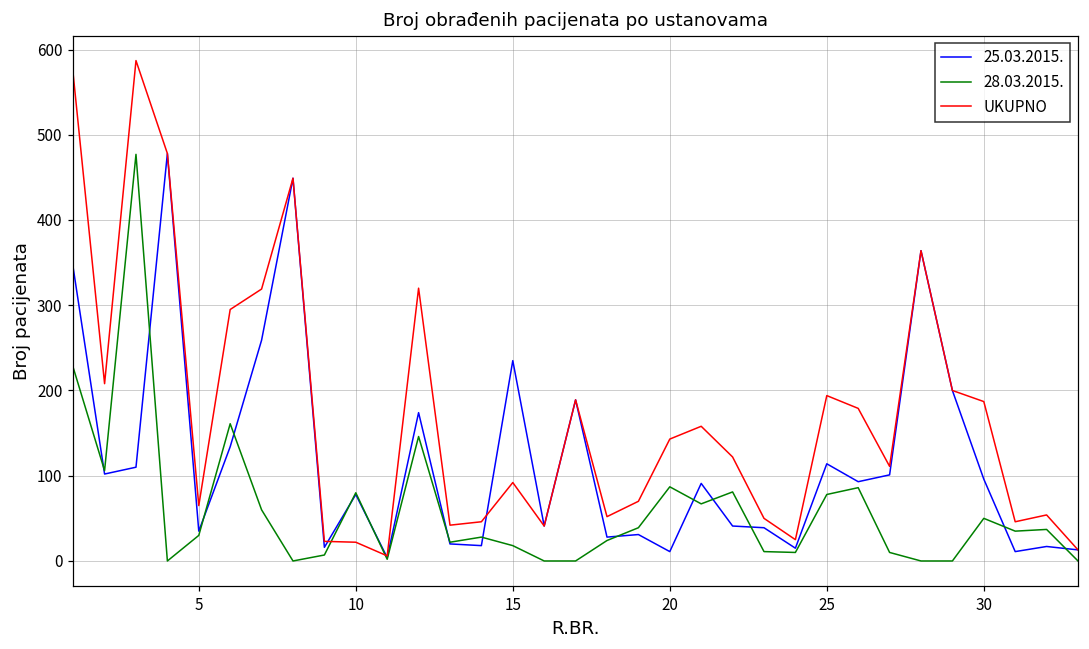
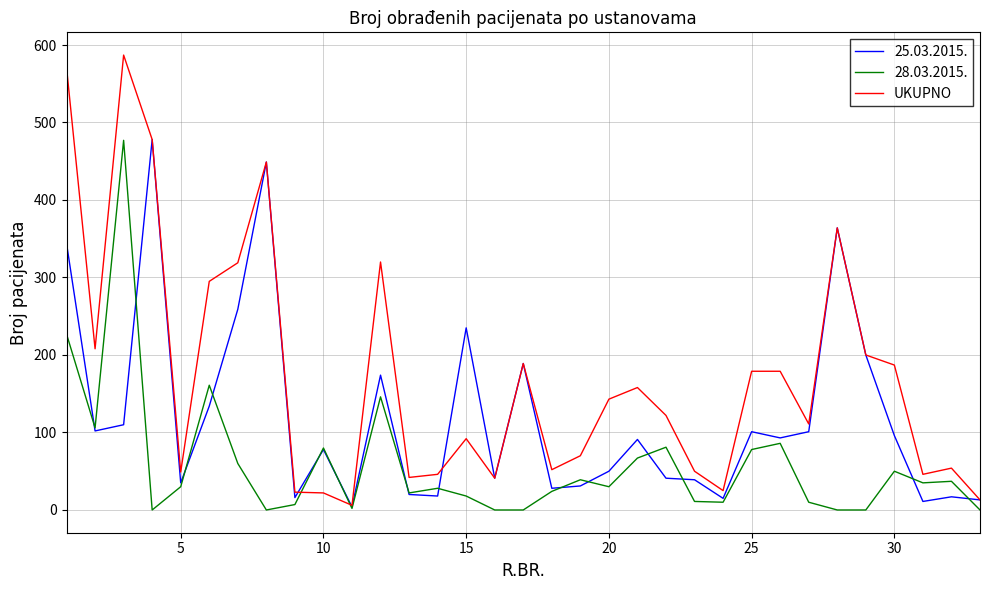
UKUPNO, 5: 70 -> 50
25.03.2015., 20: 10 -> 50
28.03.2015., 20: 90 -> 30
25.03.2015., 25: 110 -> 100
UKUPNO, 25: 190 -> 180
